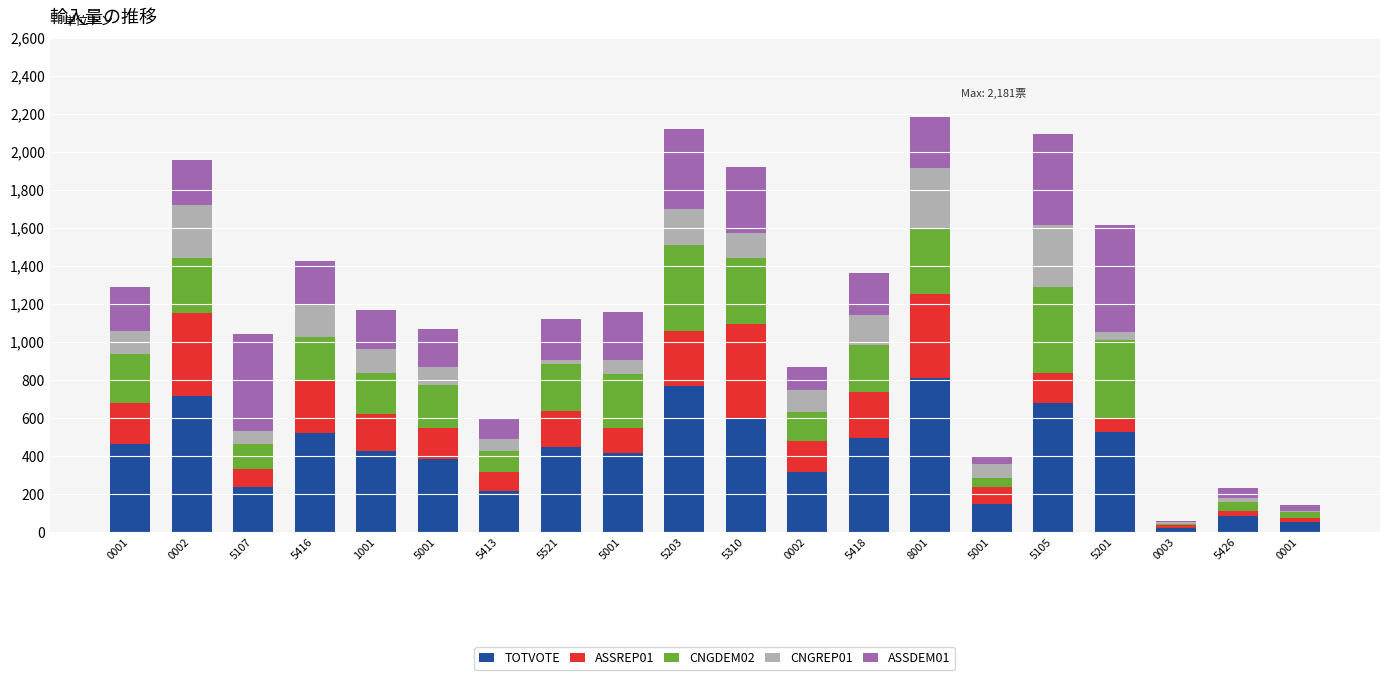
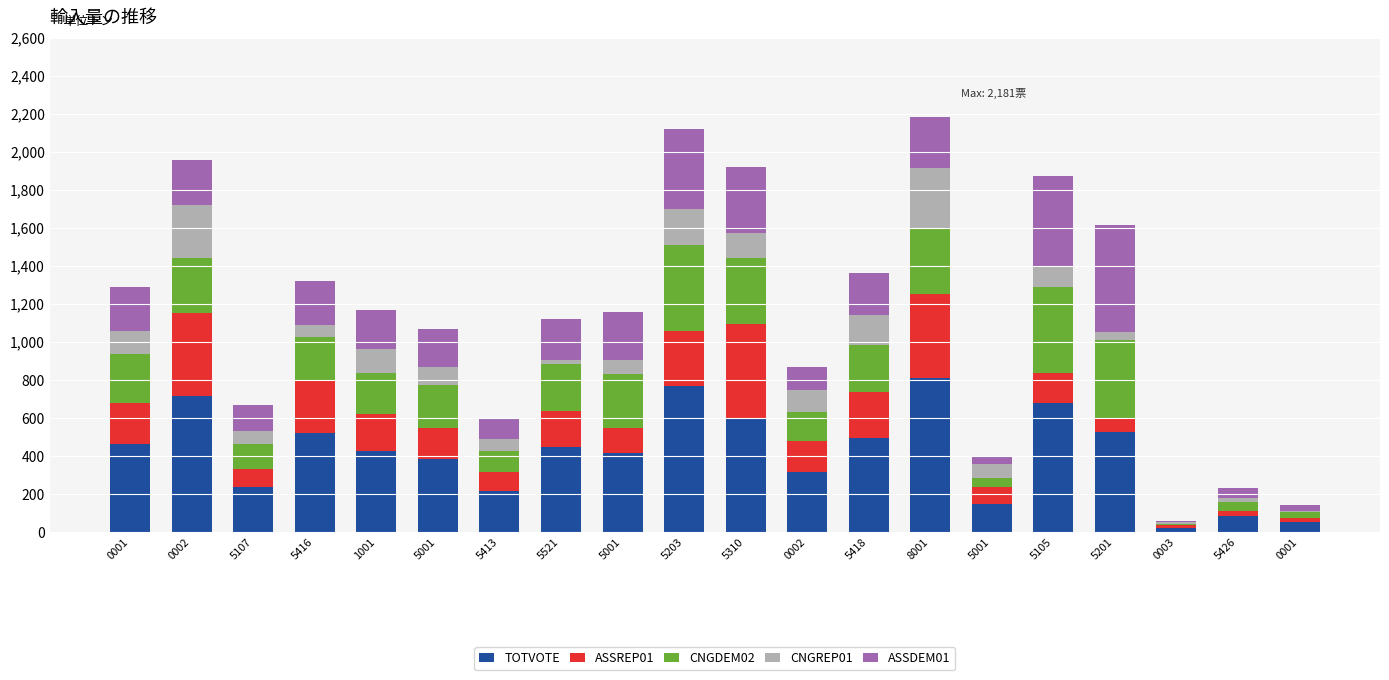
ASSDEM01, 5107: 510 -> 140
CNGREP01, 5416: 170 -> 60
CNGREP01, 5105: 330 -> 100
